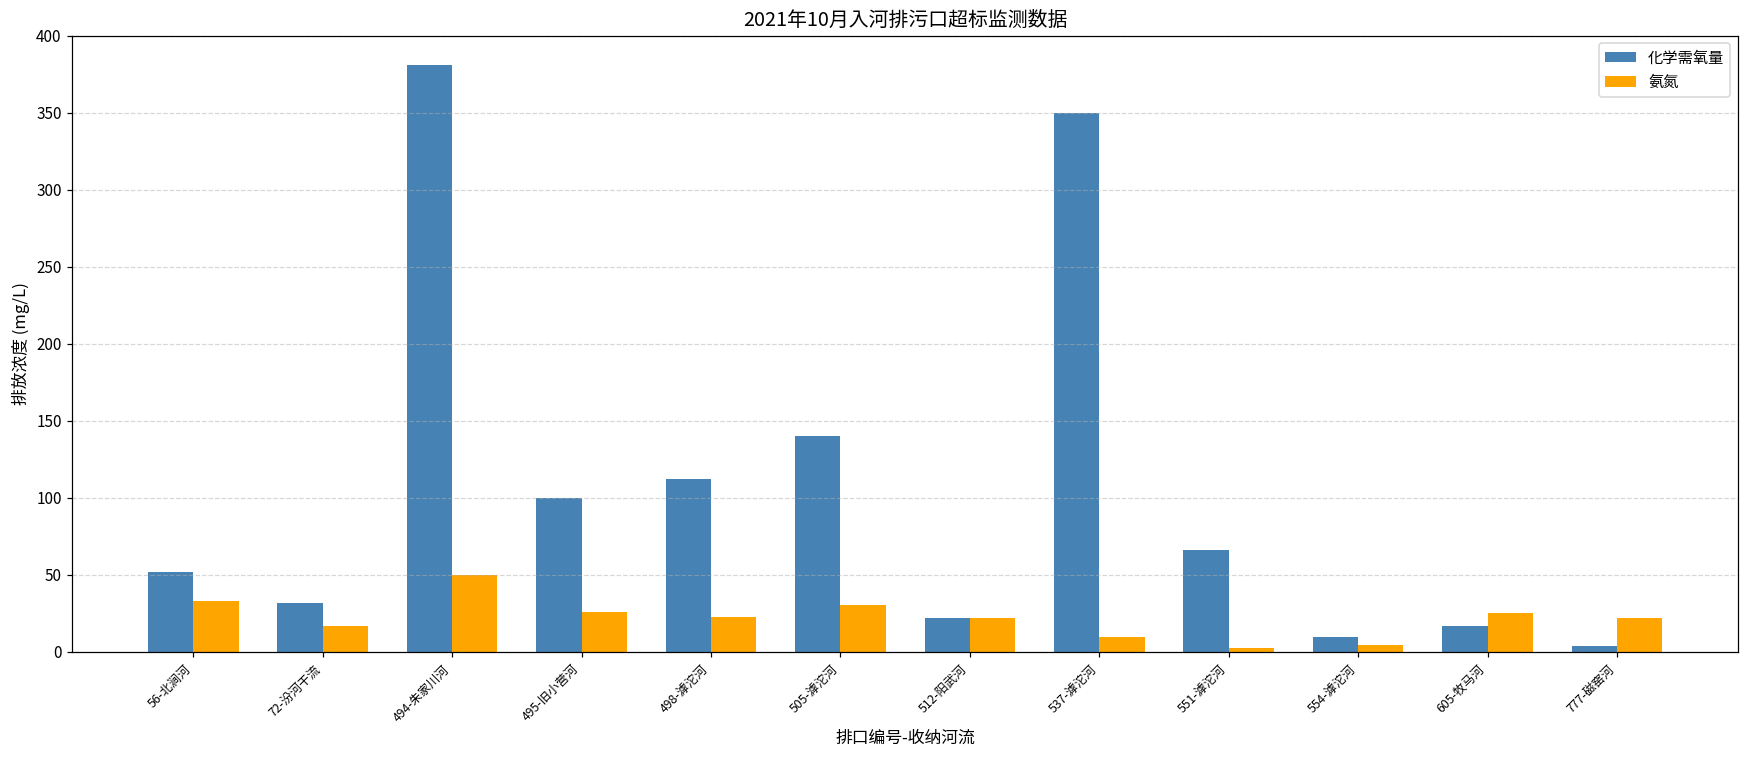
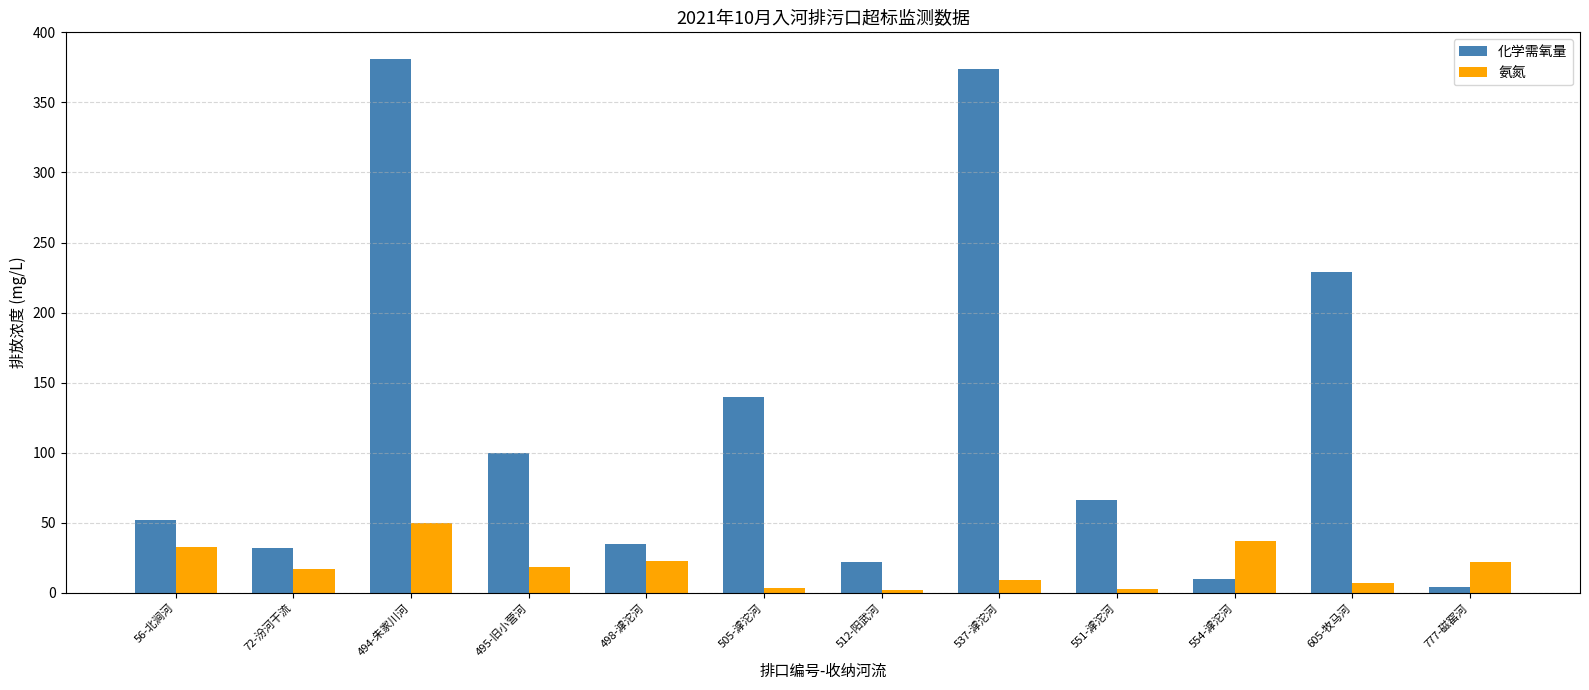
氨氮, 495-旧小营河: 26 -> 18
化学需氧量, 498-滹沱河: 112 -> 35
氨氮, 505-滹沱河: 30 -> 3
氨氮, 512-阳武河: 22 -> 2
化学需氧量, 537-滹沱河: 350 -> 374
氨氮, 554-滹沱河: 5 -> 37
化学需氧量, 605-牧马河: 17 -> 229
氨氮, 605-牧马河: 25 -> 7
